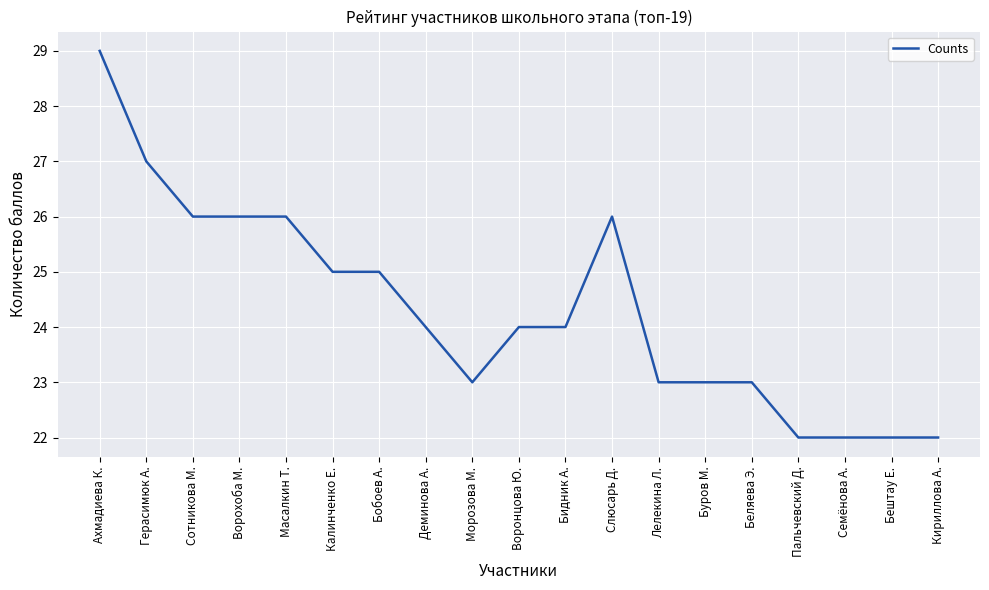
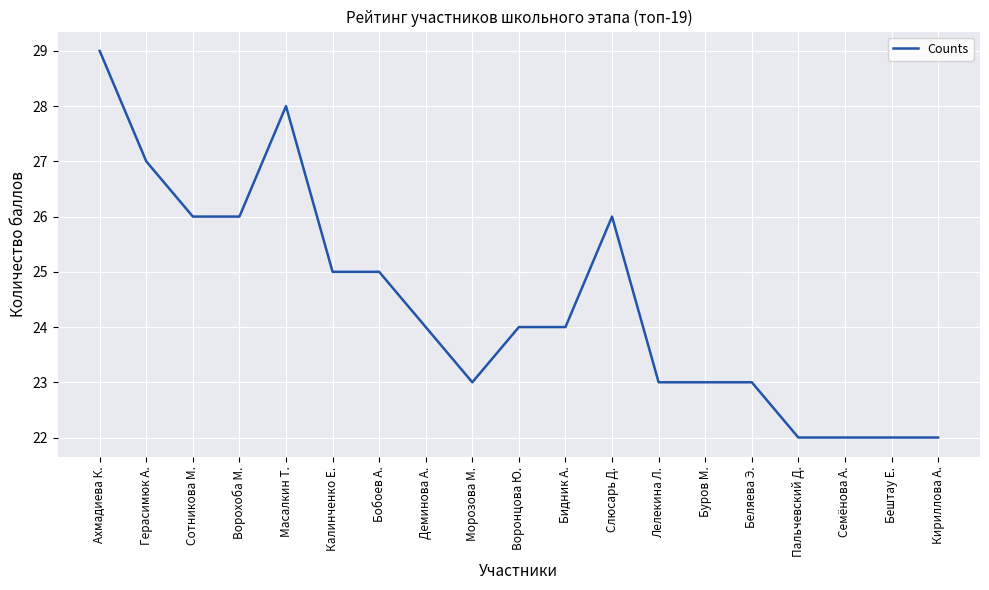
Масалкин Т.: 26 -> 28
